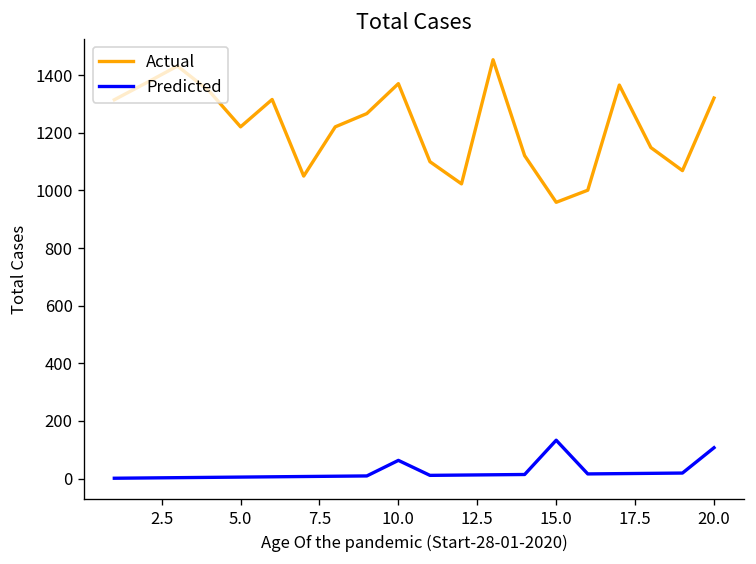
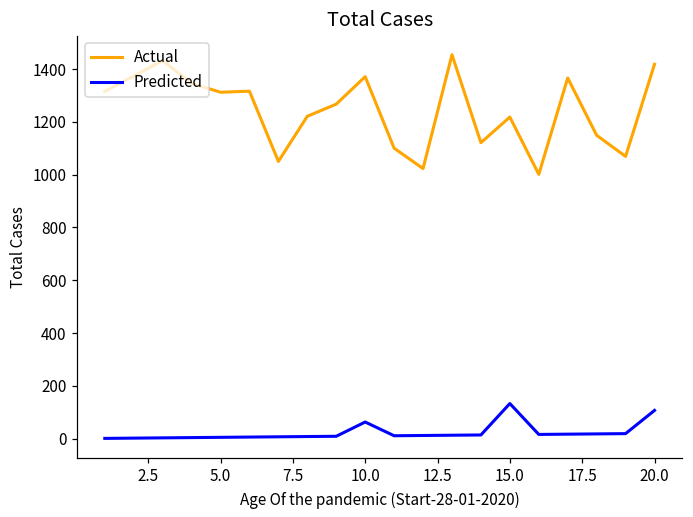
Actual, 5.0: 1220 -> 1310
Actual, 15.0: 960 -> 1220
Actual, 20.0: 1320 -> 1420
